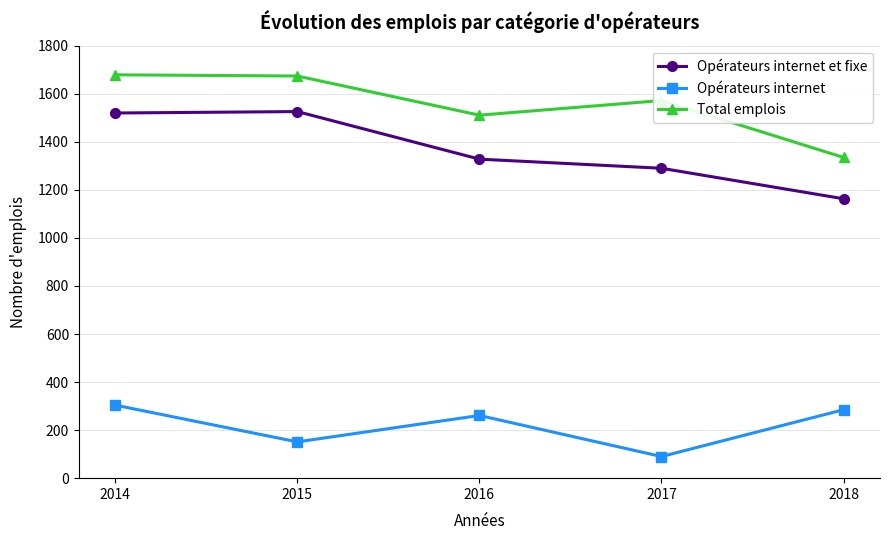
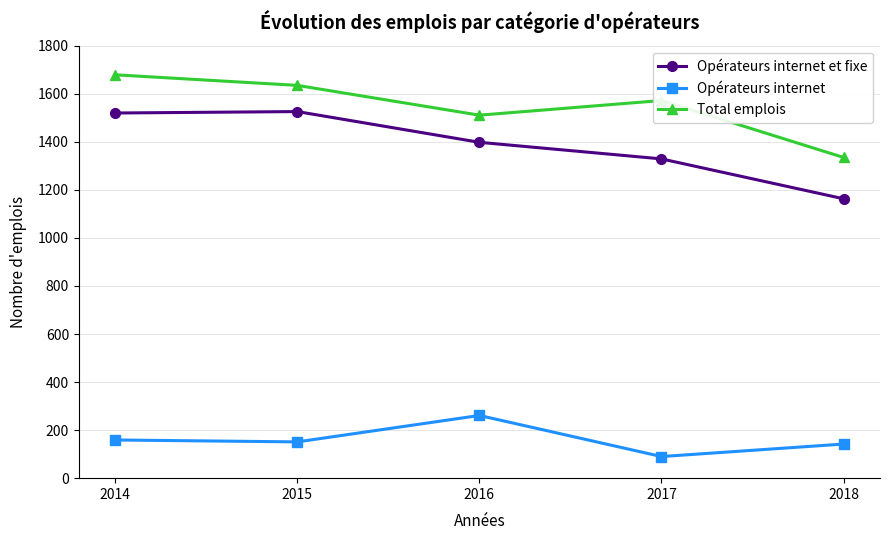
Opérateurs internet, 2014: 300 -> 160
Total emplois, 2015: 1670 -> 1640
Opérateurs internet et fixe, 2016: 1330 -> 1400
Opérateurs internet et fixe, 2017: 1290 -> 1330
Opérateurs internet, 2018: 290 -> 140
